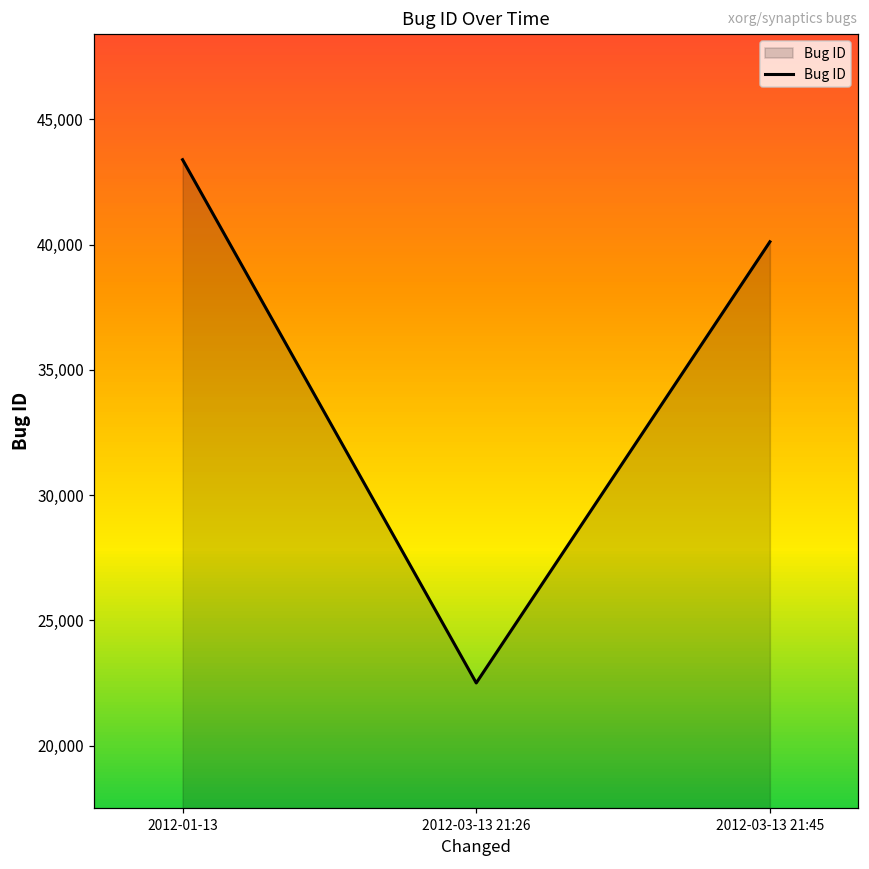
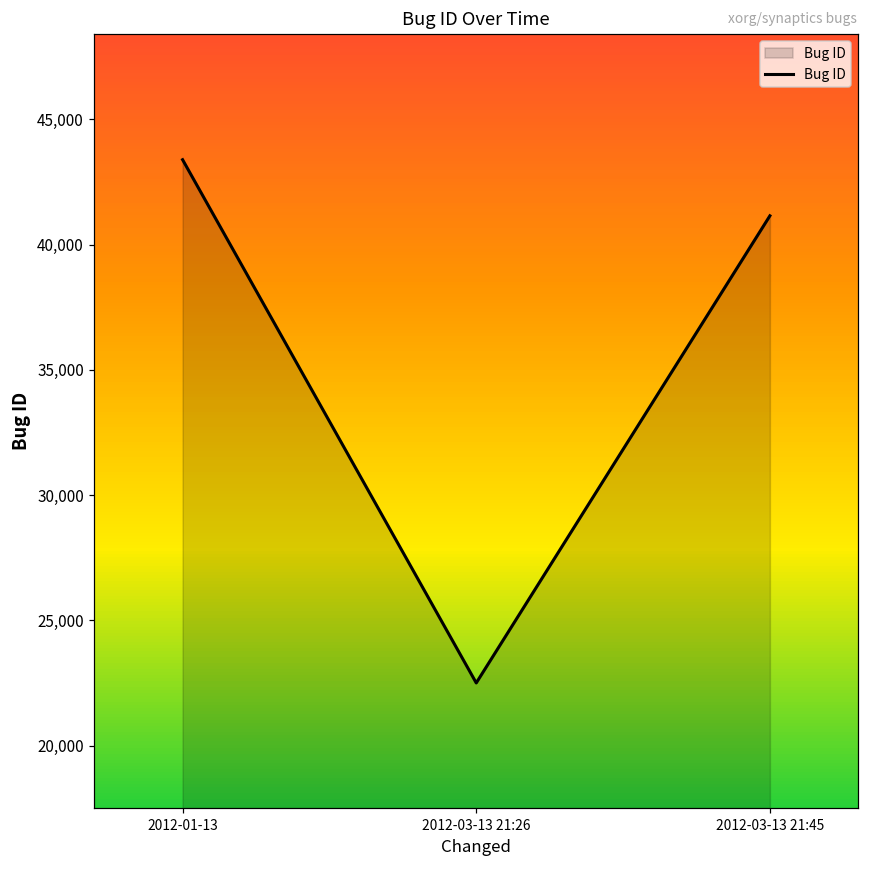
2012-03-13 21:45: 40,100 -> 41,200
